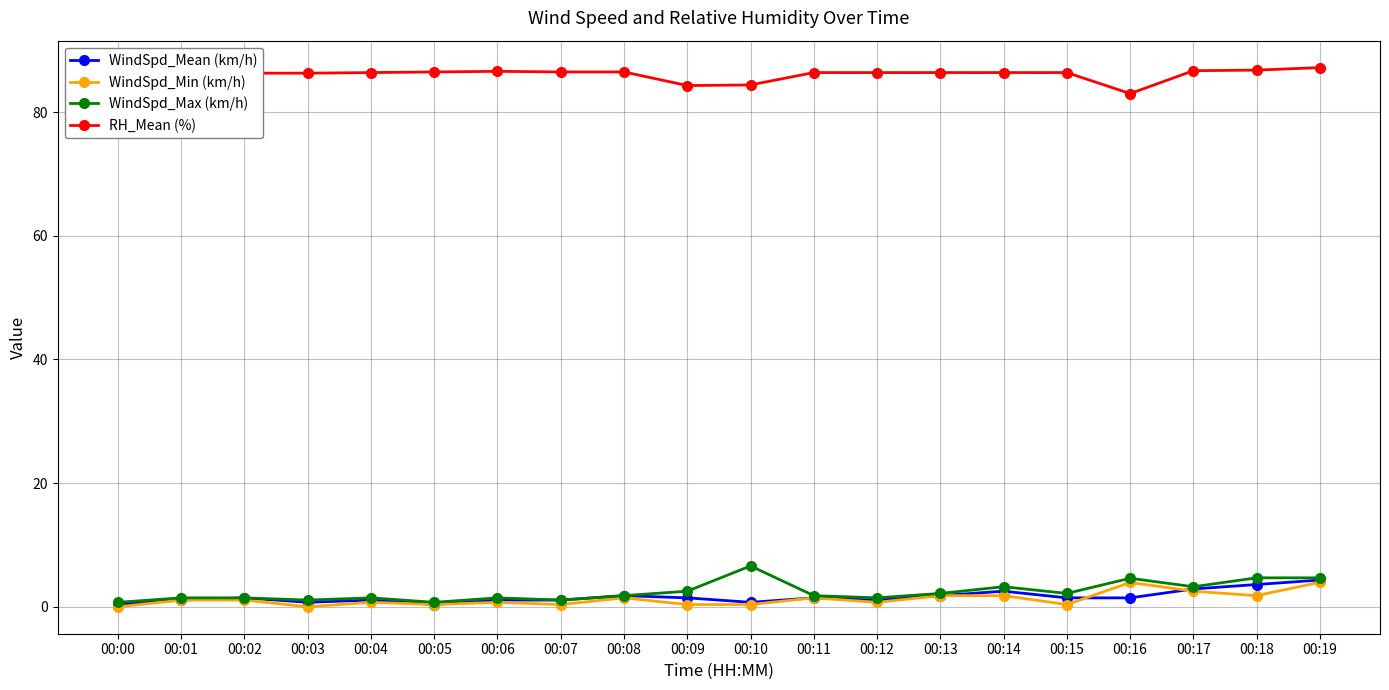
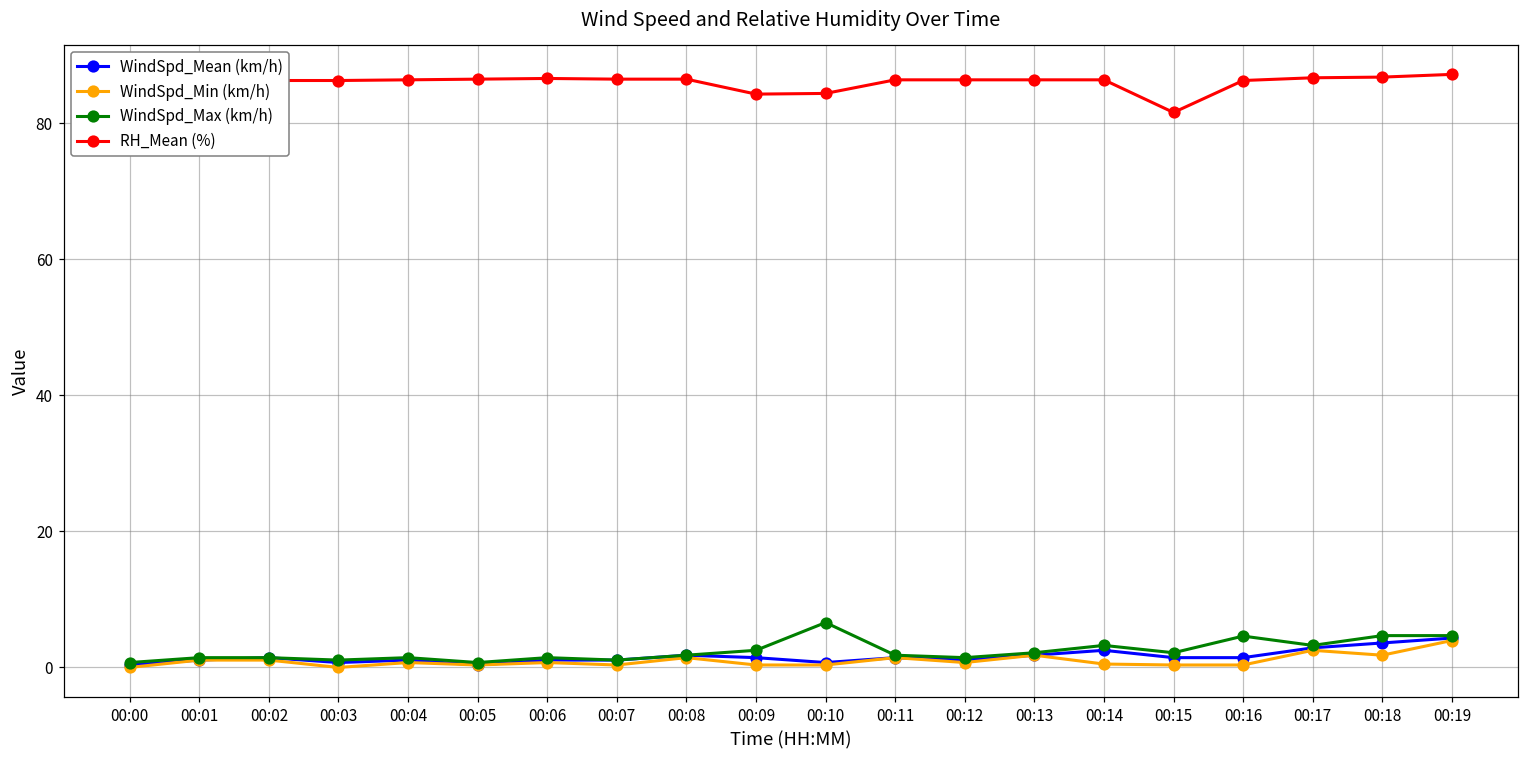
WindSpd_Min (km/h), 00:14: 2 -> 1
RH_Mean (%), 00:15: 86 -> 82
WindSpd_Min (km/h), 00:16: 4 -> 0
RH_Mean (%), 00:16: 83 -> 86
